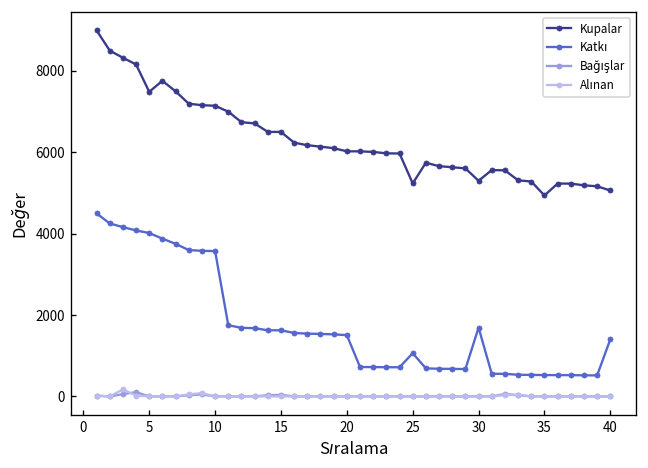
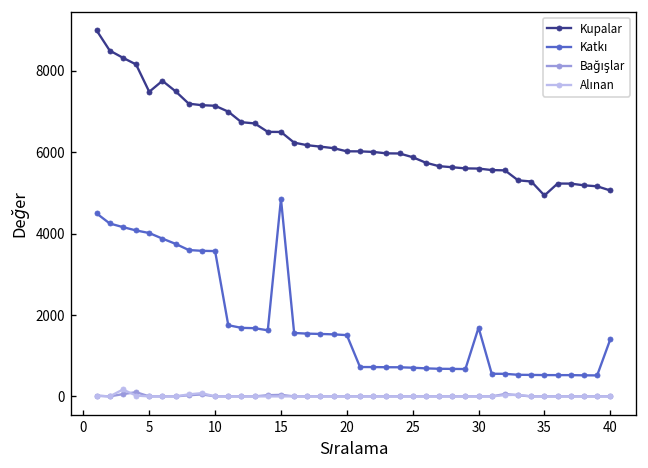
Katkı, 15: 1600 -> 4900
Kupalar, 25: 5200 -> 5900
Katkı, 25: 1100 -> 700
Kupalar, 30: 5300 -> 5600
